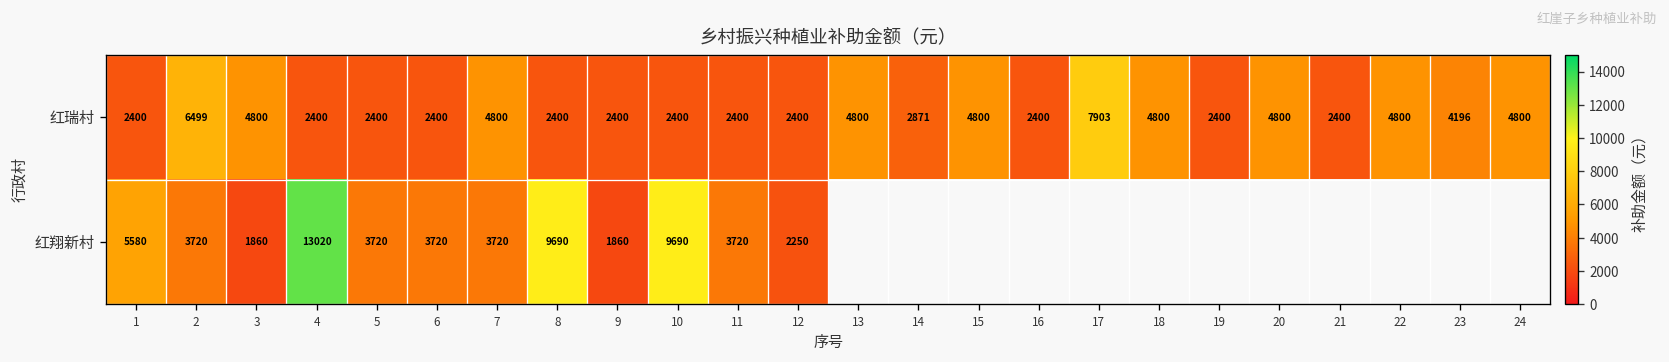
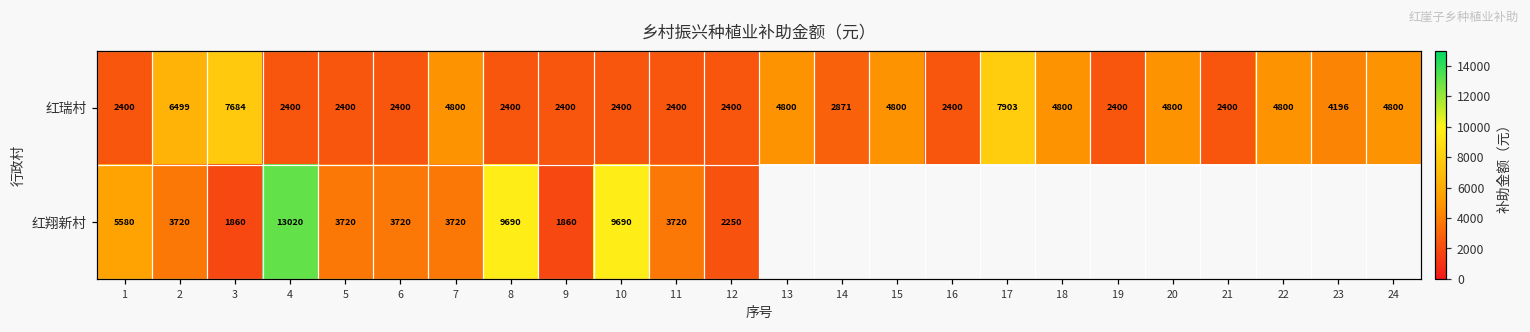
红瑞村, 3: 4800 -> 7684
